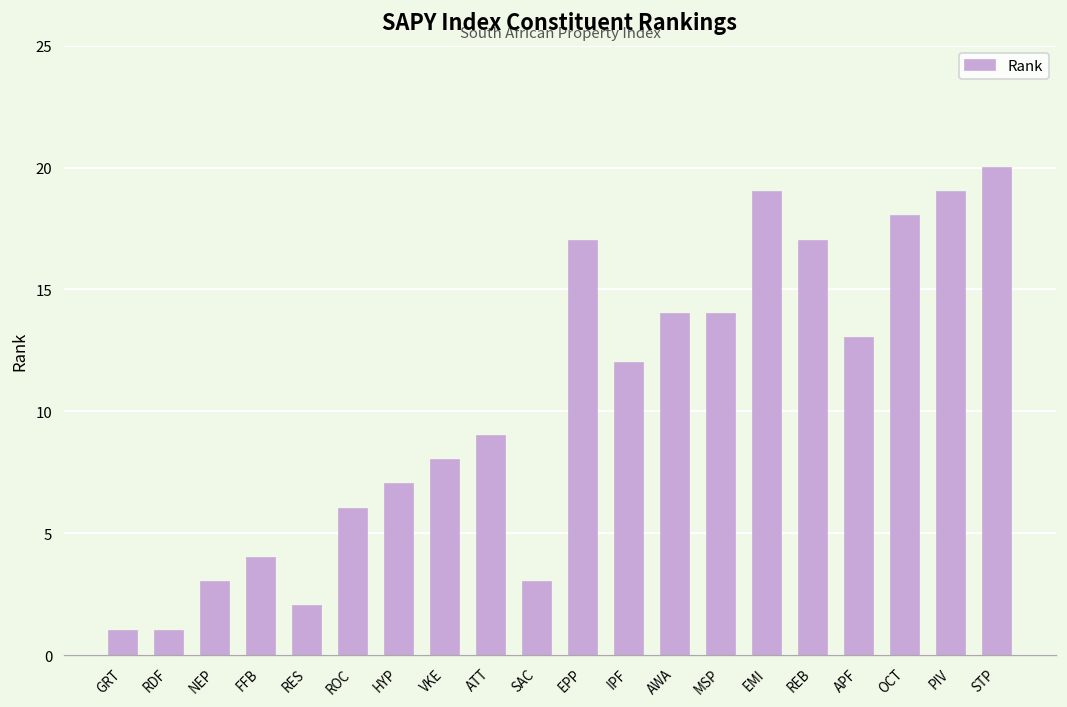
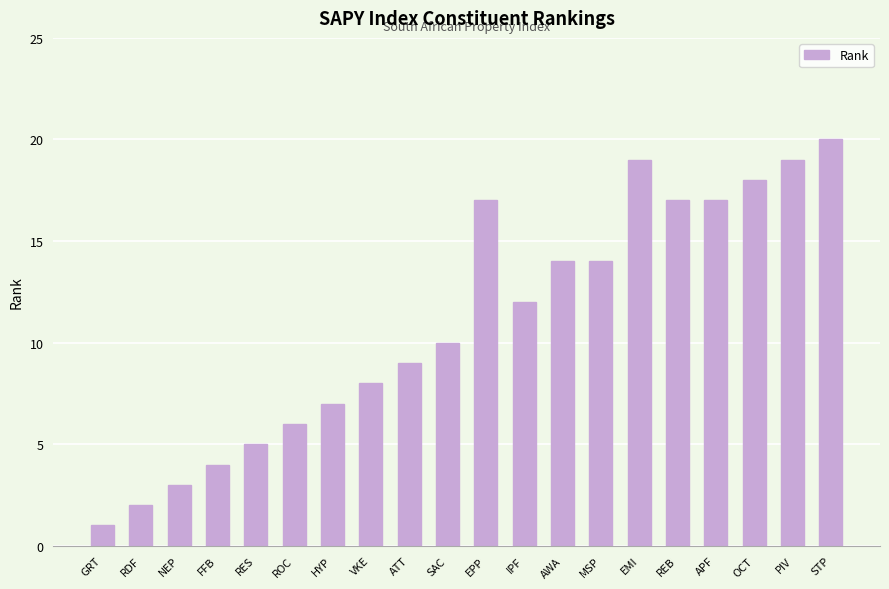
RDF: 1 -> 2
RES: 2 -> 5
SAC: 3 -> 10
APF: 13 -> 17
